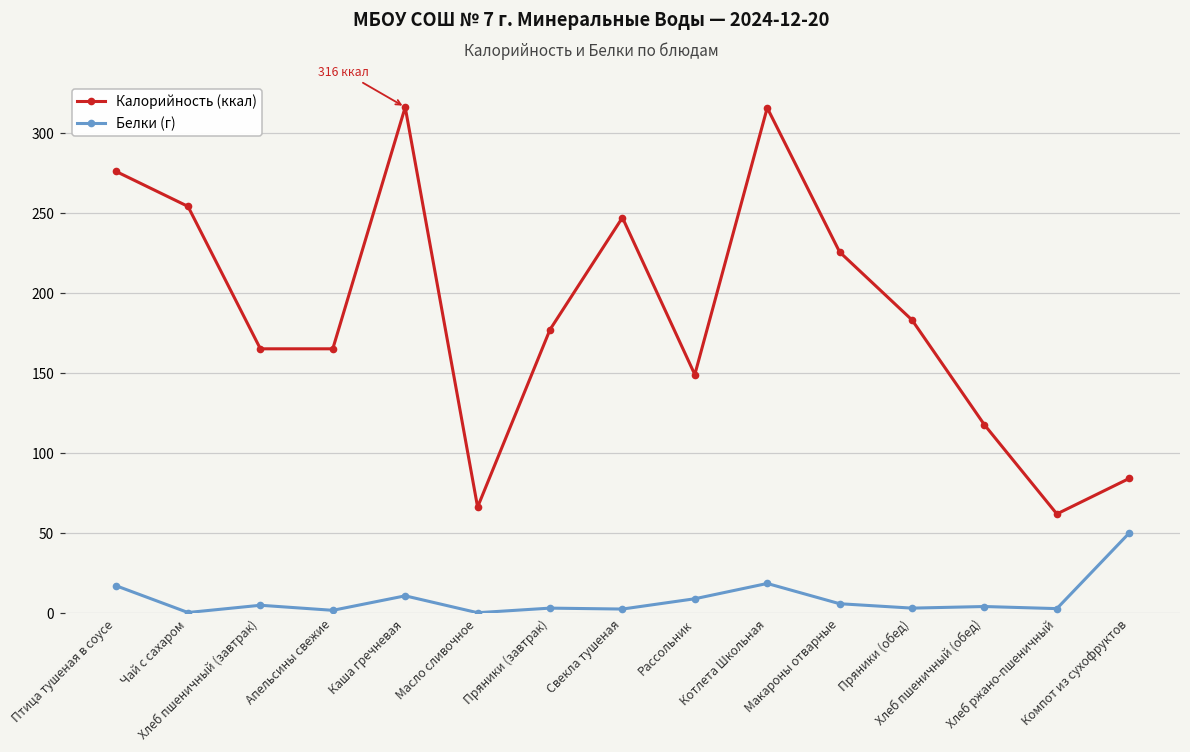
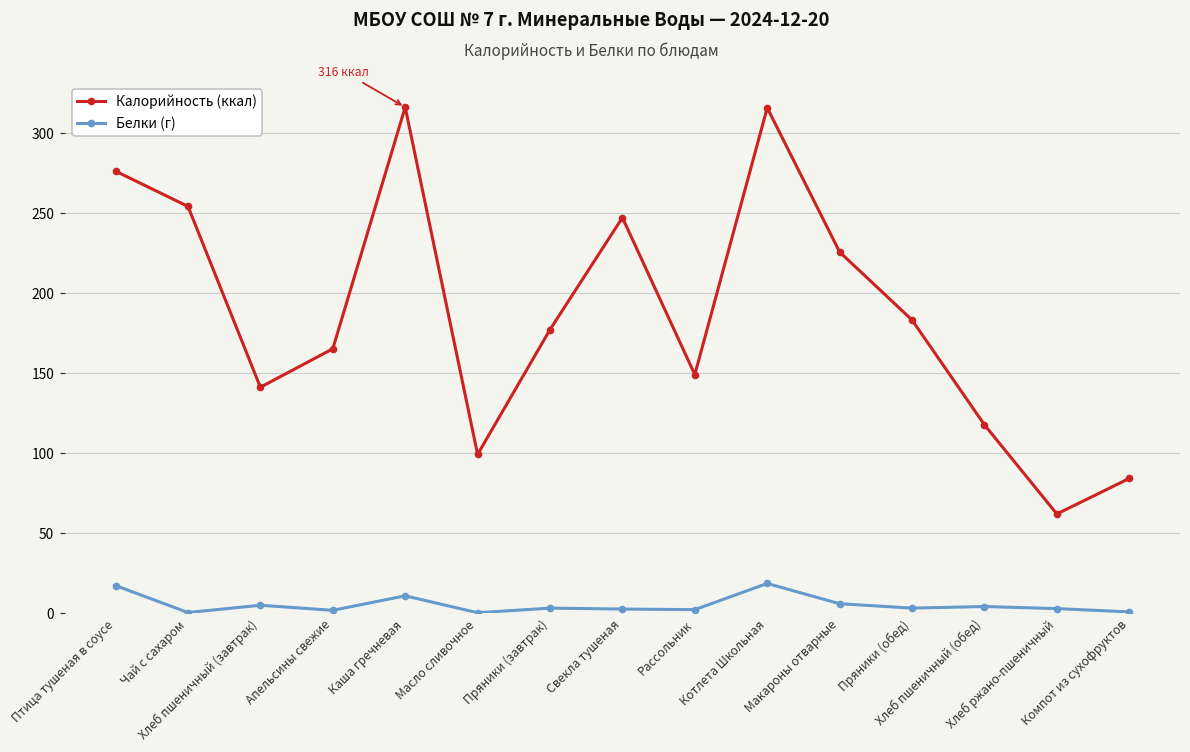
Калорийность (ккал), Хлеб пшеничный (завтрак): 165 -> 141
Калорийность (ккал), Масло сливочное: 66 -> 99
Белки (г), Рассольник: 9 -> 2
Белки (г), Компот из сухофруктов: 50 -> 1
